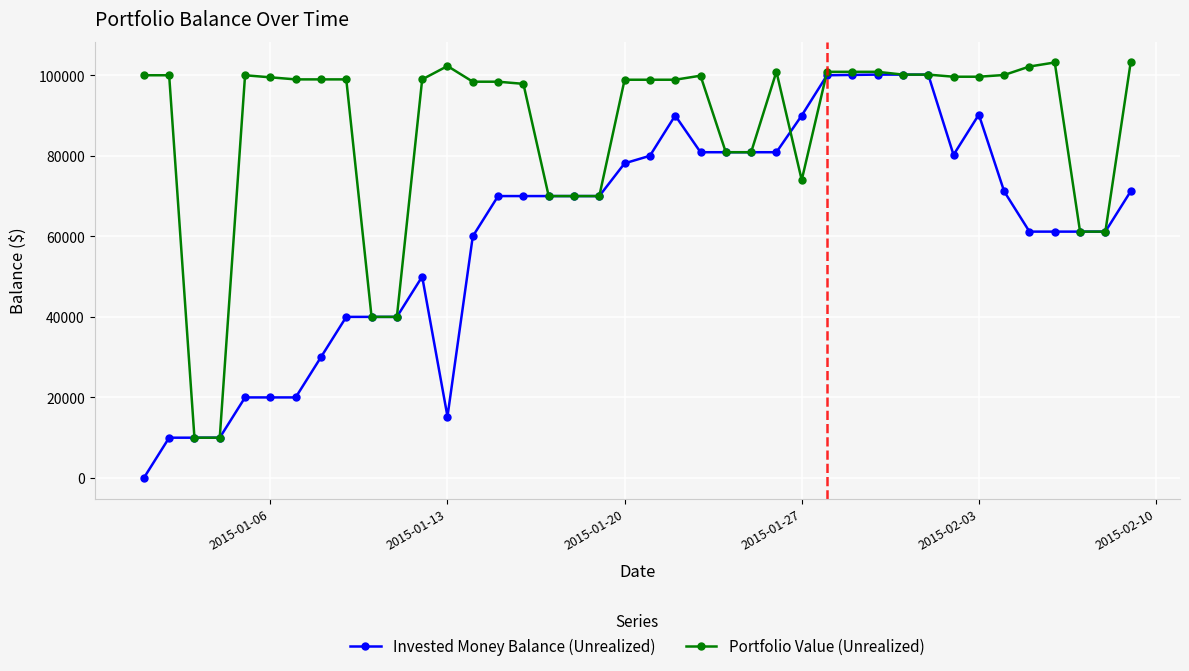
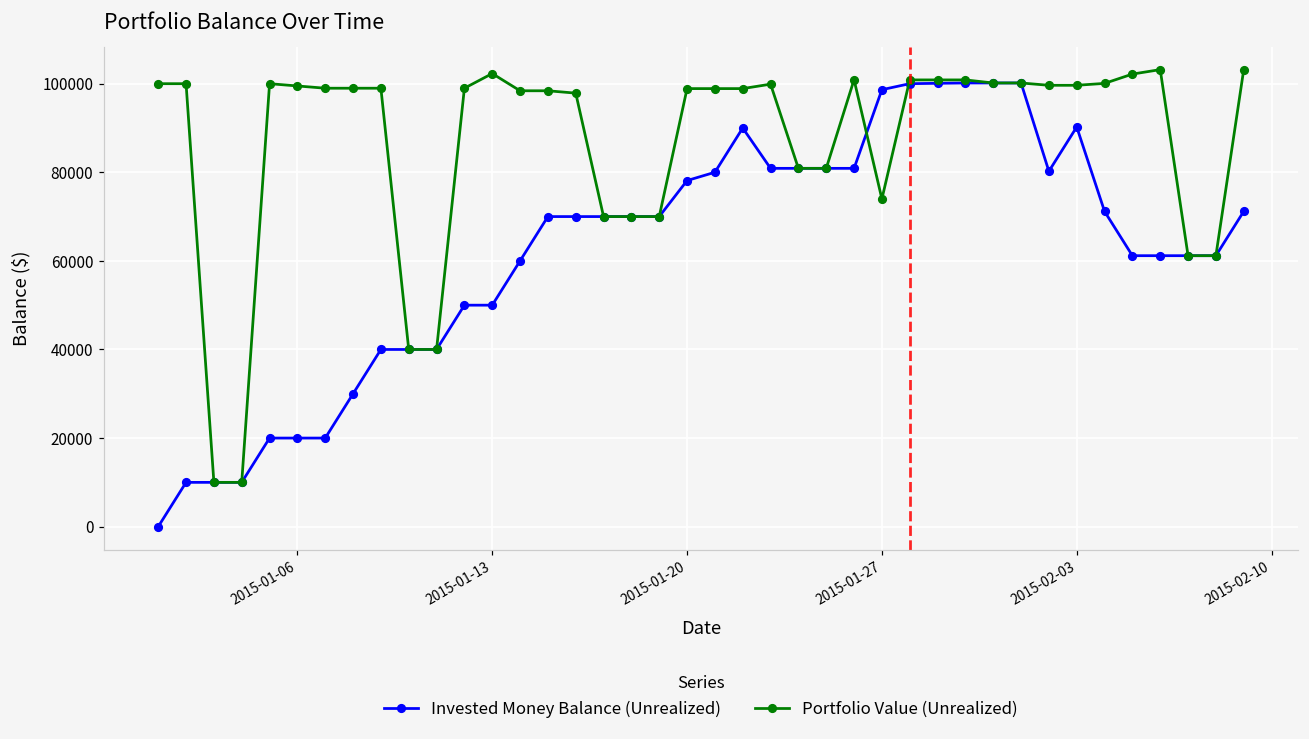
Invested Money Balance (Unrealized), 2015-01-13: 15000 -> 50000
Invested Money Balance (Unrealized), 2015-01-27: 90000 -> 99000
